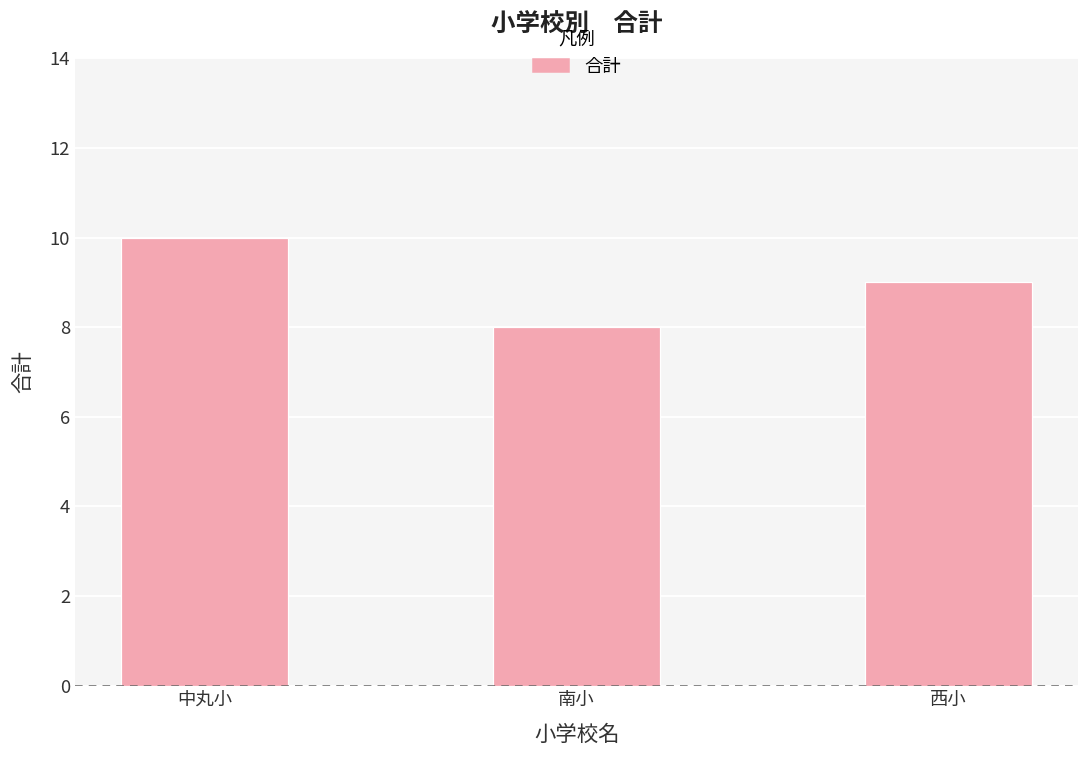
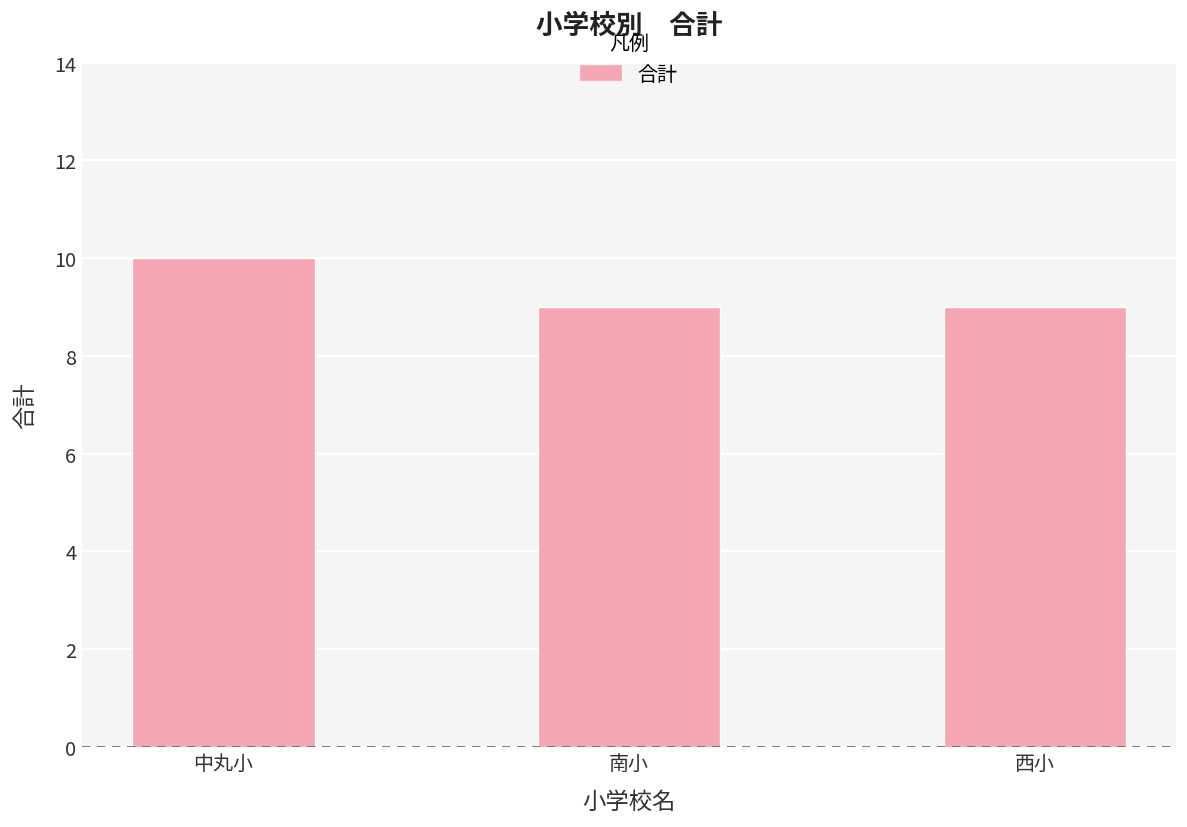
南小: 8 -> 9
